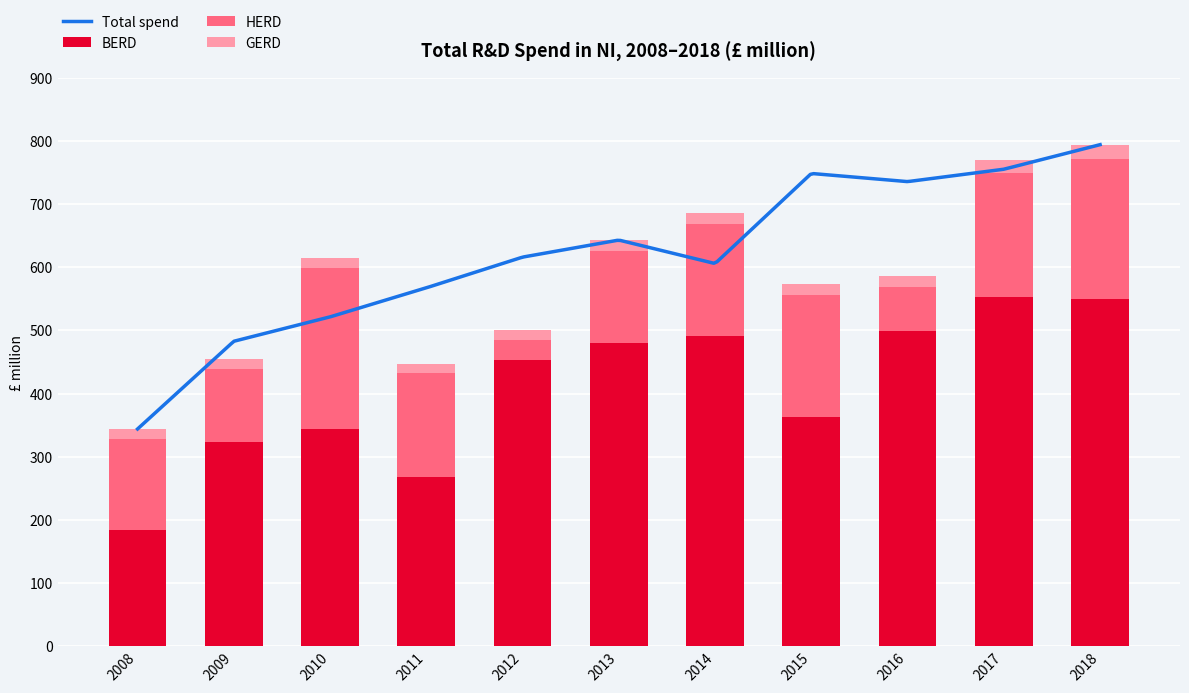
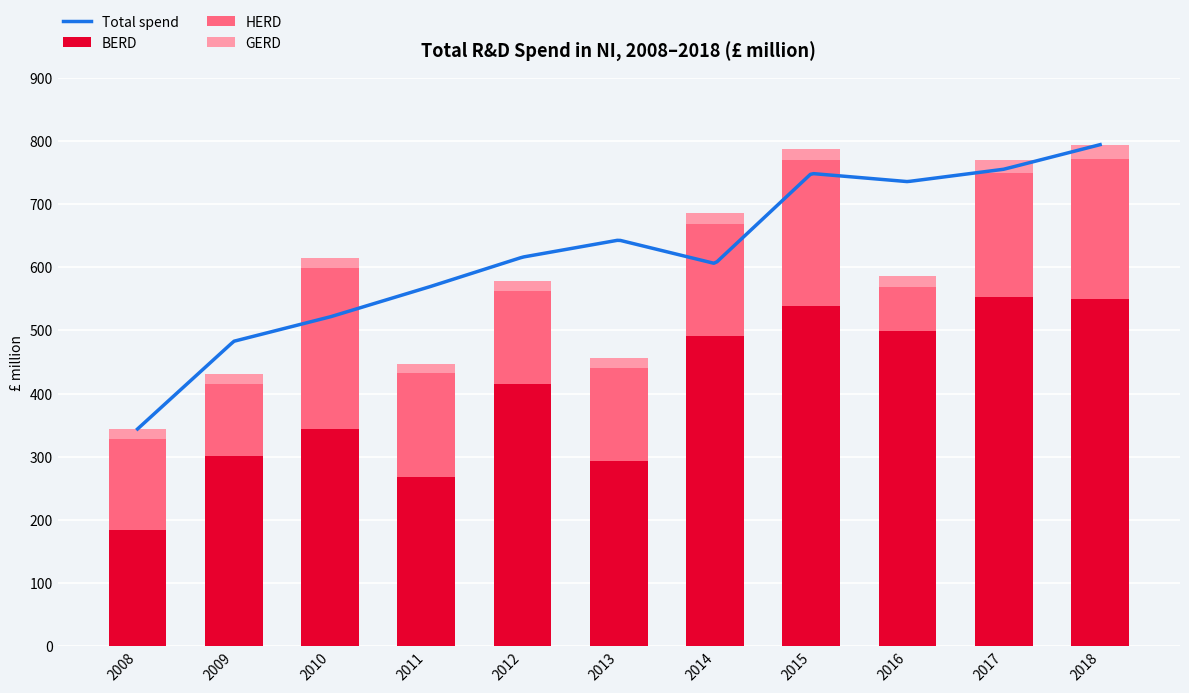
BERD, 2009: 320 -> 300
BERD, 2012: 450 -> 420
HERD, 2012: 30 -> 150
BERD, 2013: 480 -> 290
BERD, 2015: 360 -> 540
HERD, 2015: 190 -> 230
